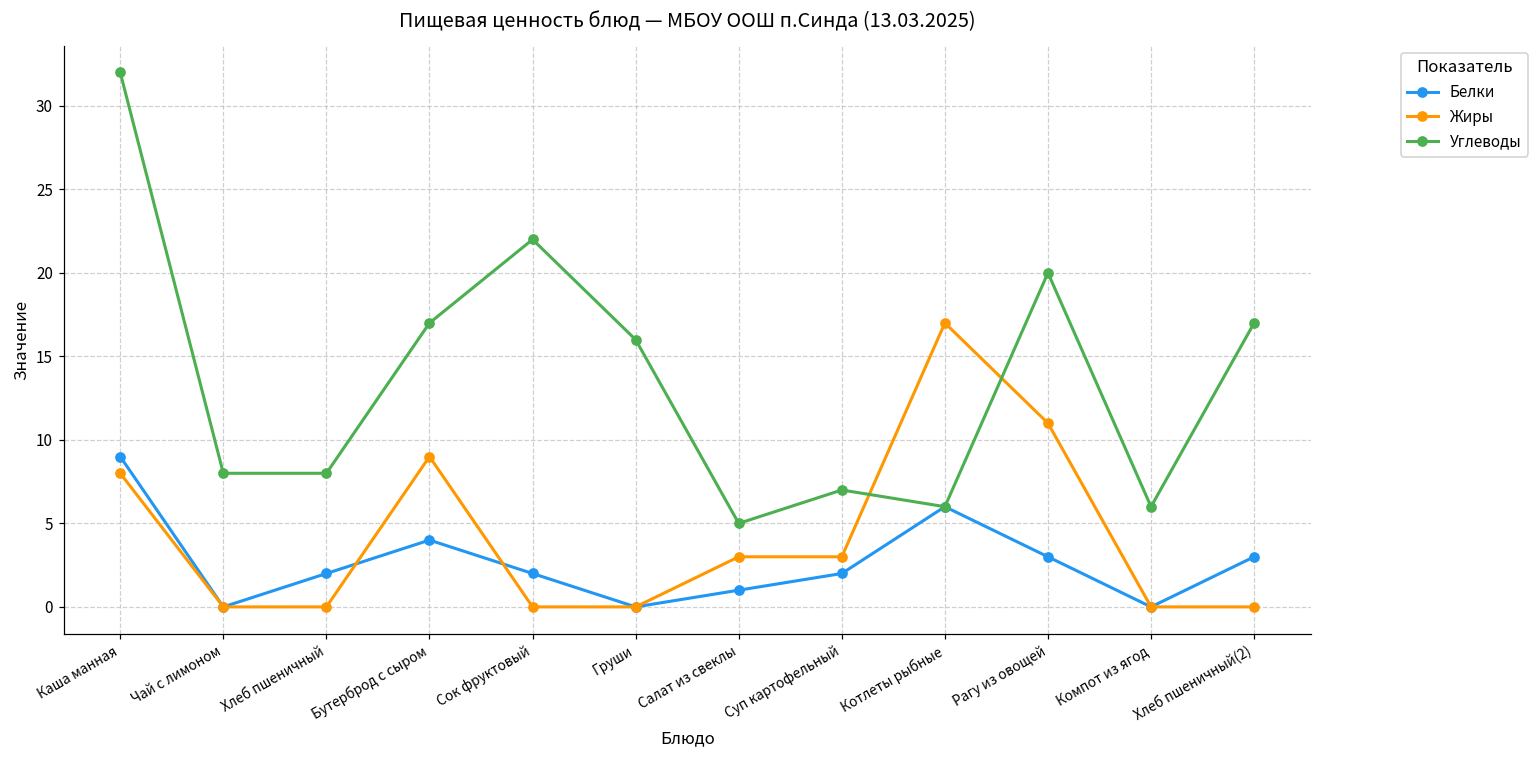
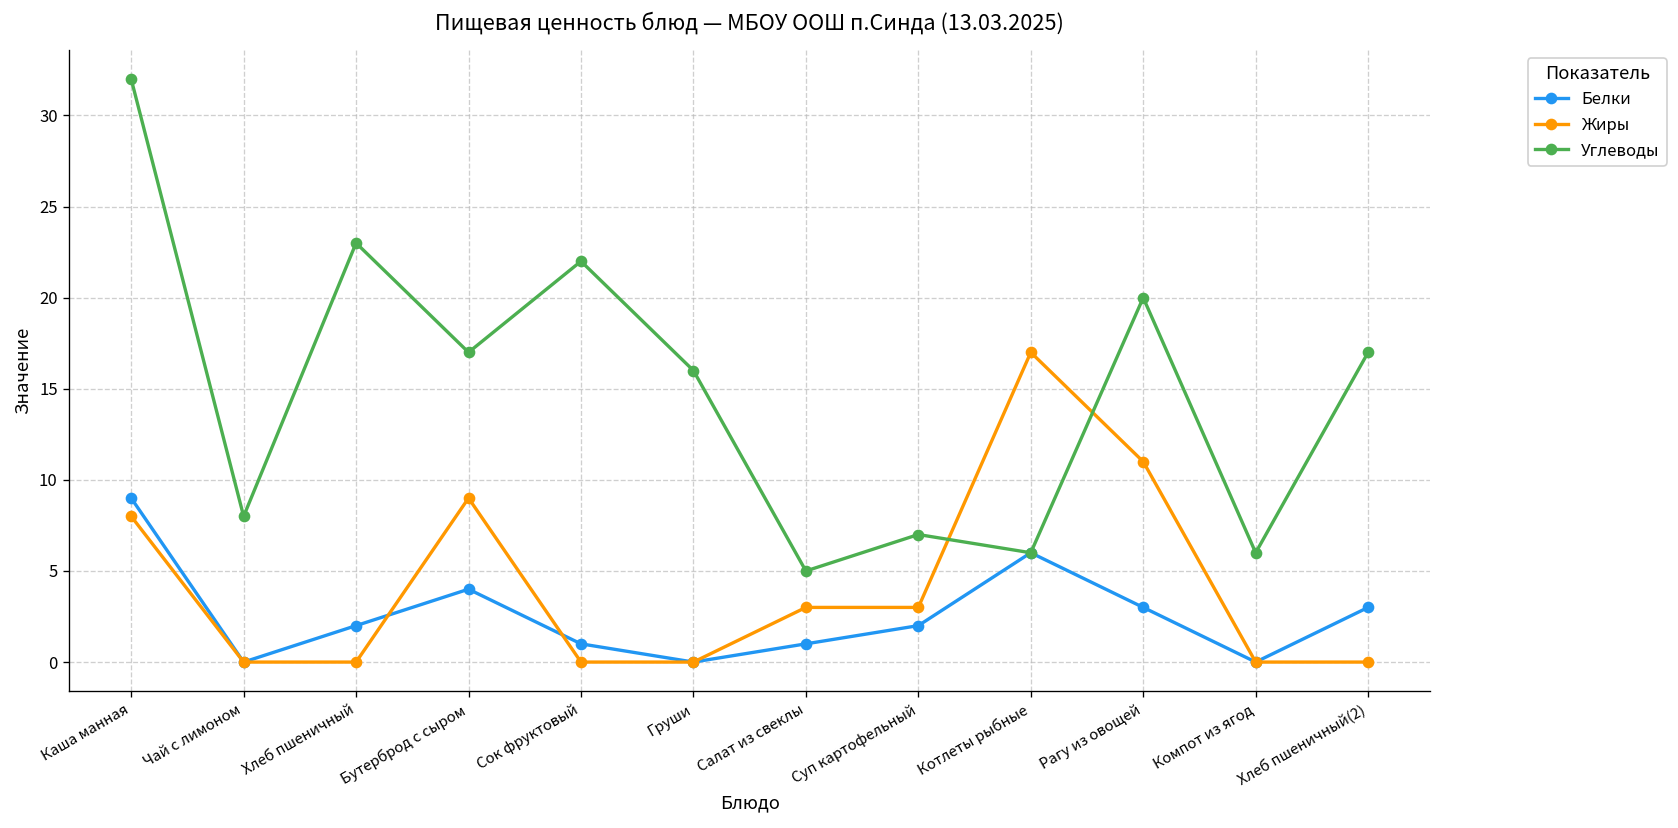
Углеводы, Хлеб пшеничный: 8 -> 23
Белки, Сок фруктовый: 2 -> 1
